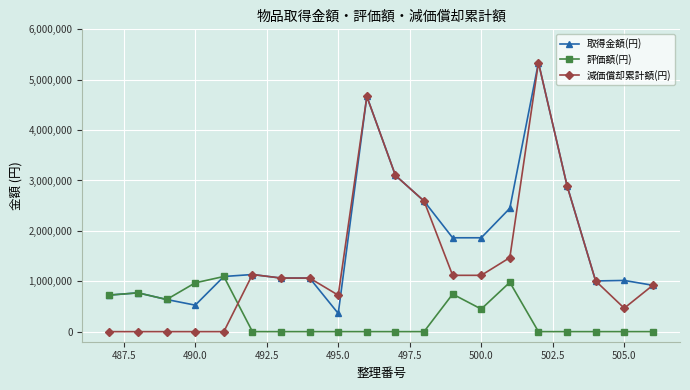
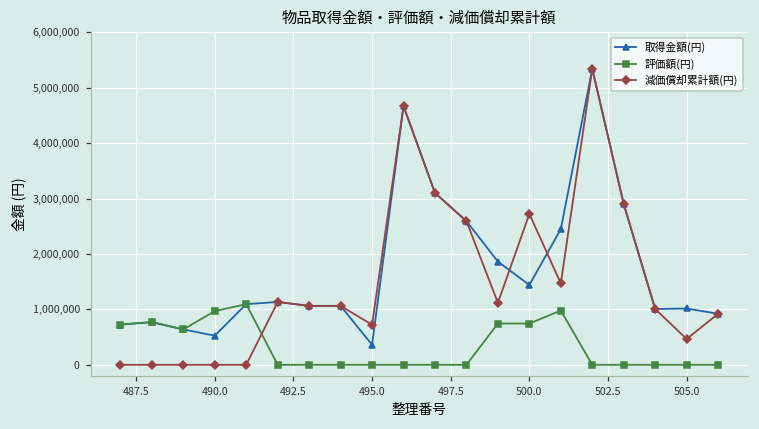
取得金額(円), 500.0: 1,900,000 -> 1,400,000
評価額(円), 500.0: 400,000 -> 700,000
減価償却累計額(円), 500.0: 1,100,000 -> 2,700,000
